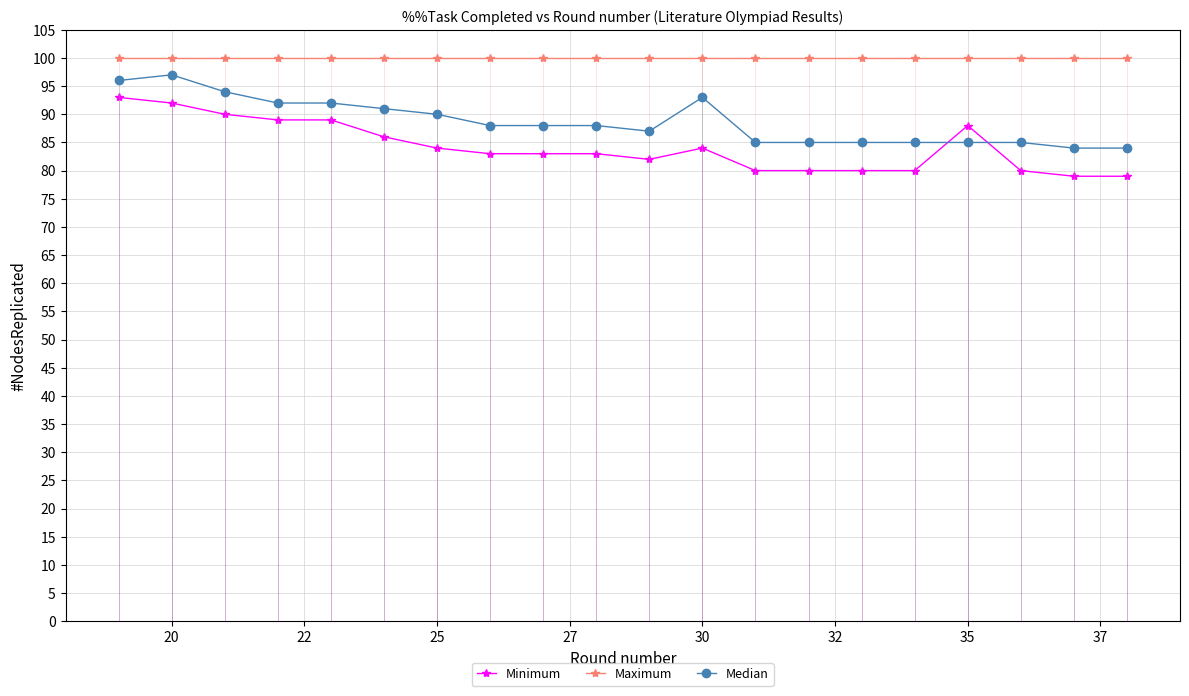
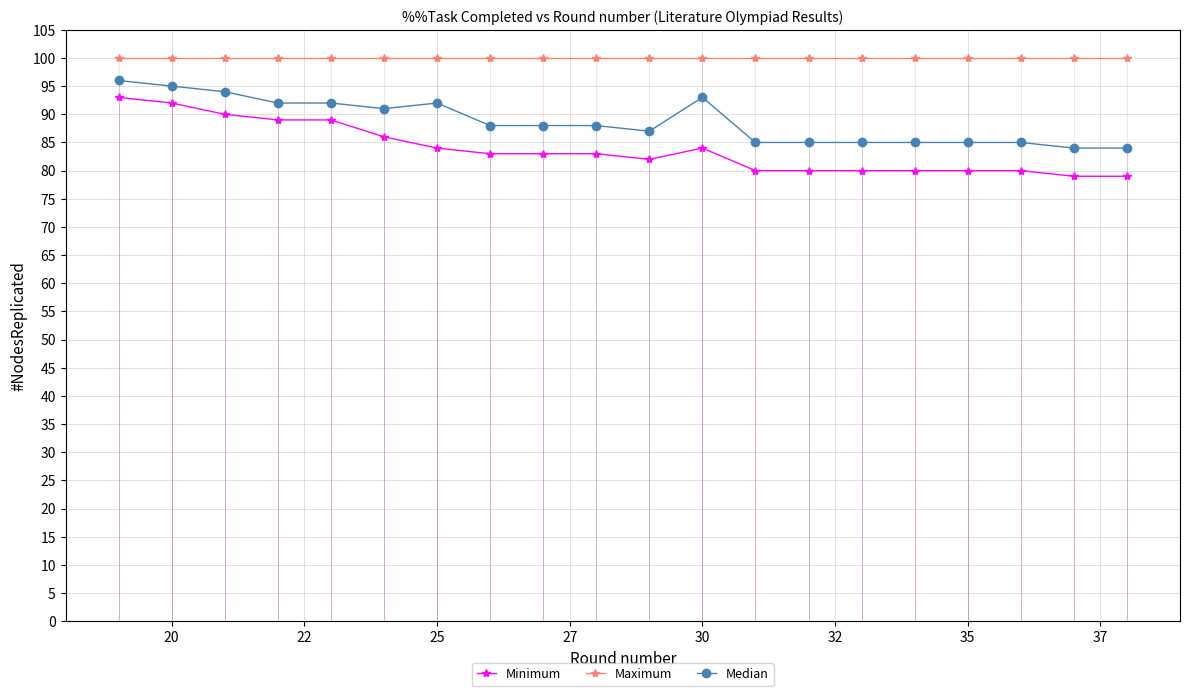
Median, 20: 97 -> 95
Median, 25: 90 -> 92
Minimum, 35: 88 -> 80
